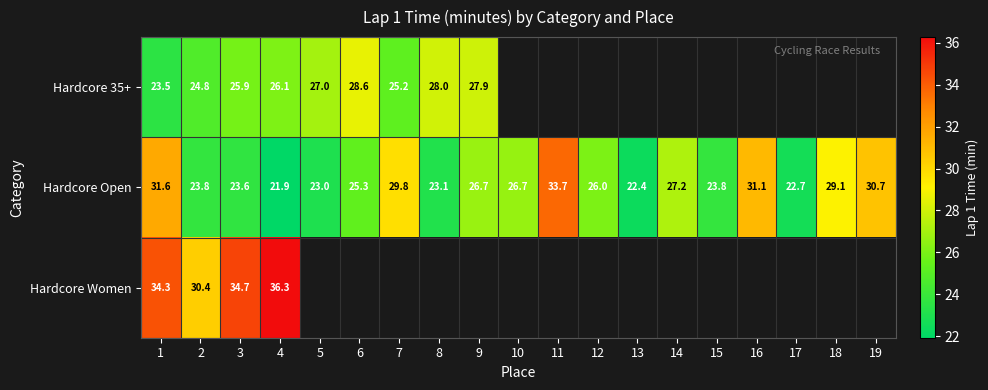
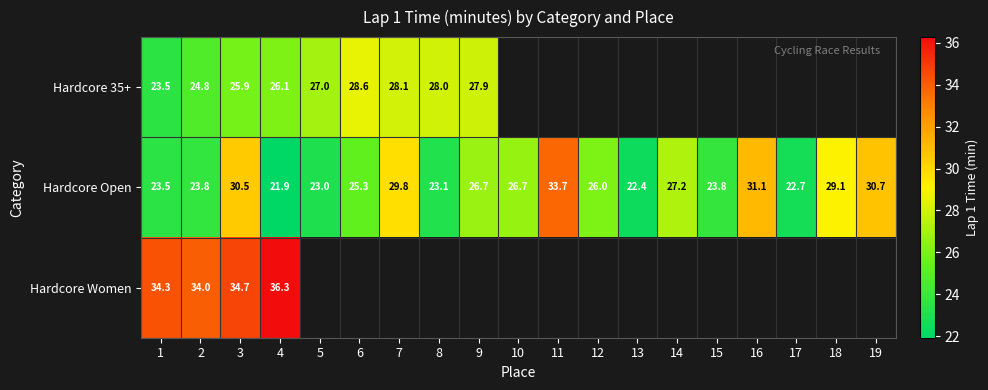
Hardcore 35+, 7: 25.2 -> 28.1
Hardcore Open, 1: 31.6 -> 23.5
Hardcore Open, 3: 23.6 -> 30.5
Hardcore Women, 2: 30.4 -> 34.0
